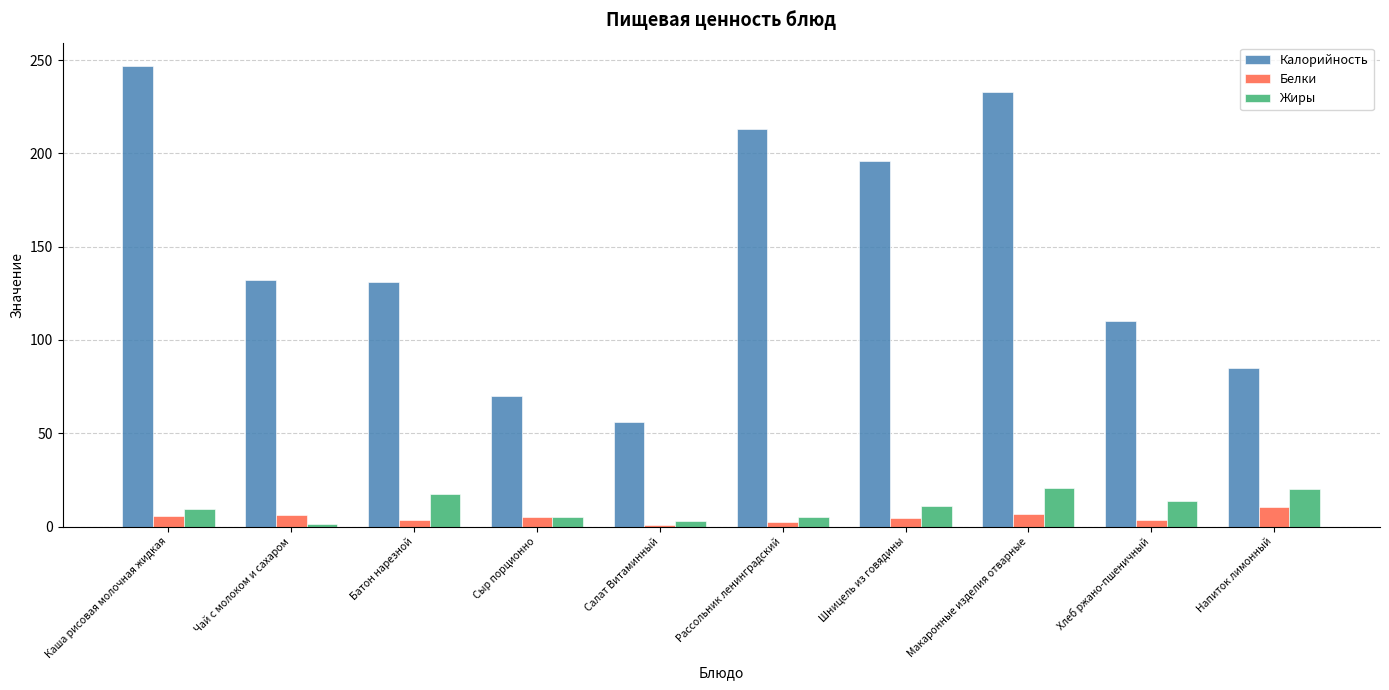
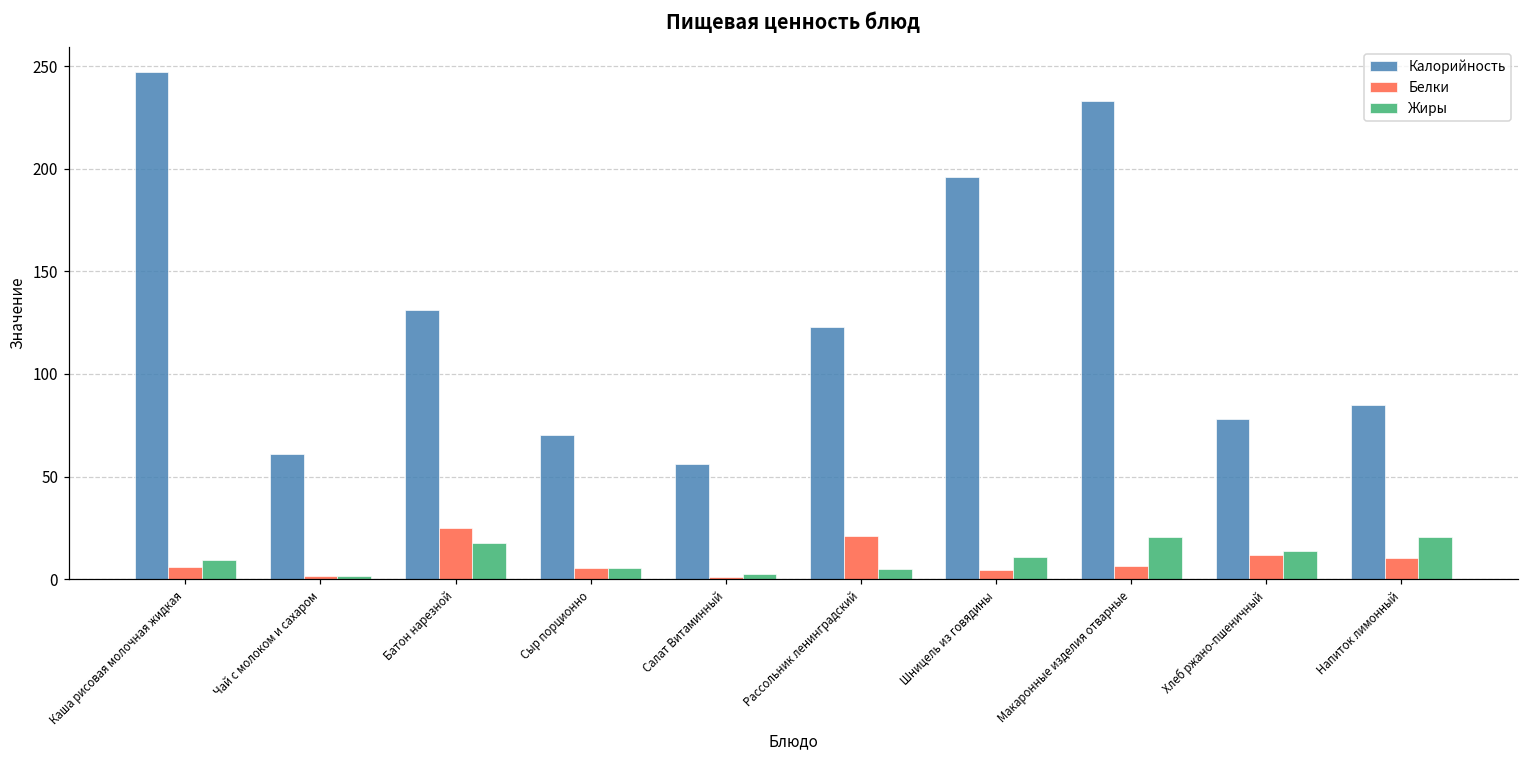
Калорийность, Чай с молоком и сахаром: 132 -> 61
Белки, Чай с молоком и сахаром: 6 -> 1
Белки, Батон нарезной: 4 -> 25
Калорийность, Рассольник ленинградский: 213 -> 123
Белки, Рассольник ленинградский: 2 -> 21
Калорийность, Хлеб ржано-пшеничный: 110 -> 78
Белки, Хлеб ржано-пшеничный: 4 -> 12
